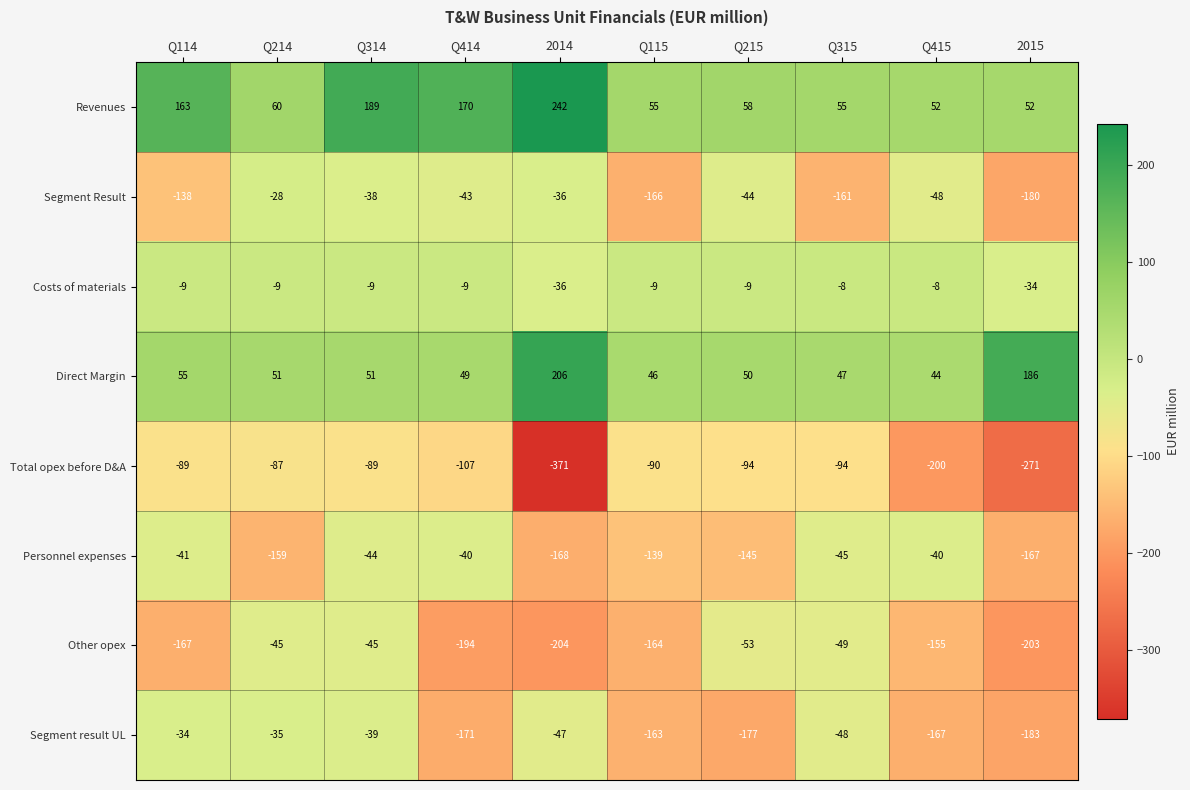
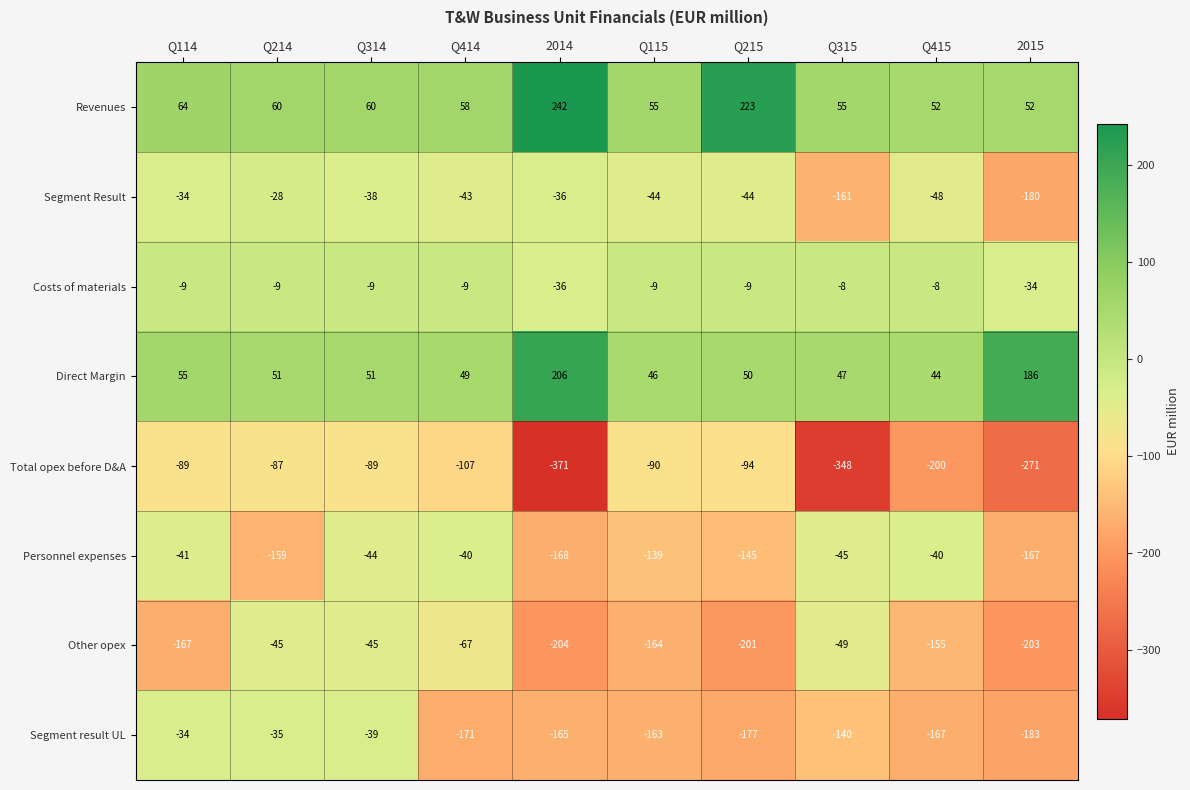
Revenues, Q114: 163 -> 64
Revenues, Q314: 189 -> 60
Revenues, Q414: 170 -> 58
Revenues, Q215: 58 -> 223
Segment Result, Q114: -138 -> -34
Segment Result, Q115: -166 -> -44
Total opex before D&A, Q315: -94 -> -348
Other opex, Q414: -194 -> -67
Other opex, Q215: -53 -> -201
Segment result UL, 2014: -47 -> -165
Segment result UL, Q315: -48 -> -140
